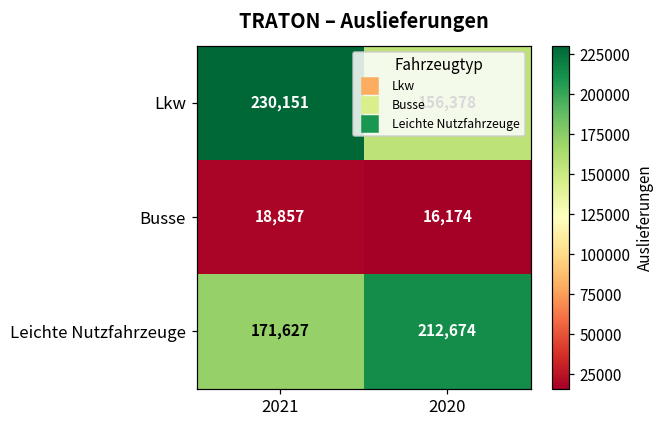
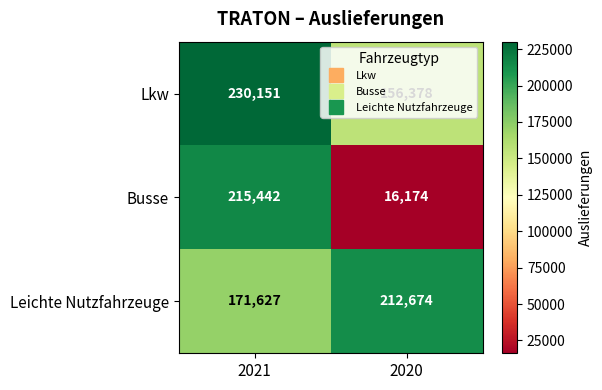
Busse, 2021: 18,857 -> 215,442
